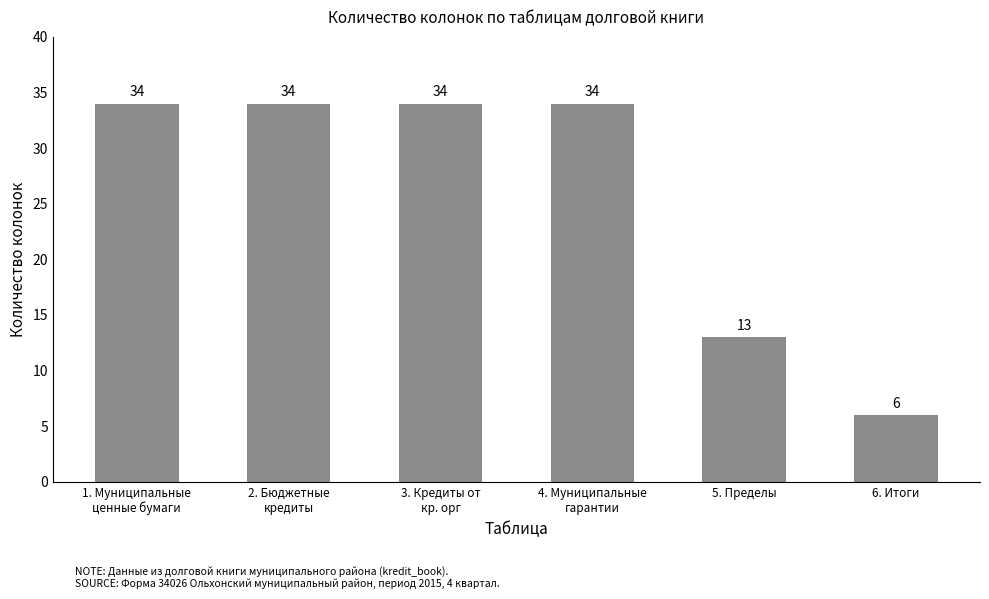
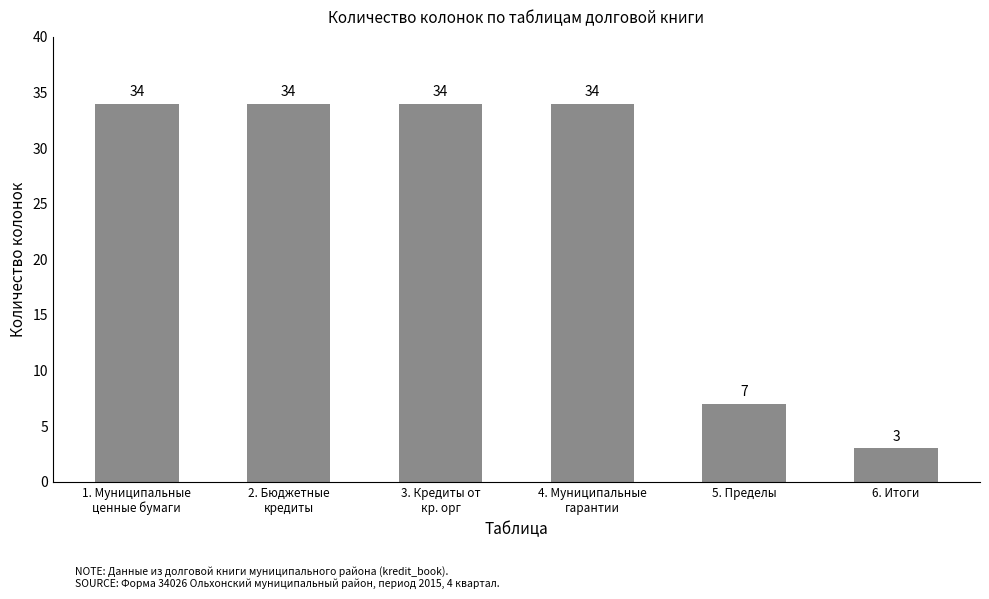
5. Пределы: 13 -> 7
6. Итоги: 6 -> 3
